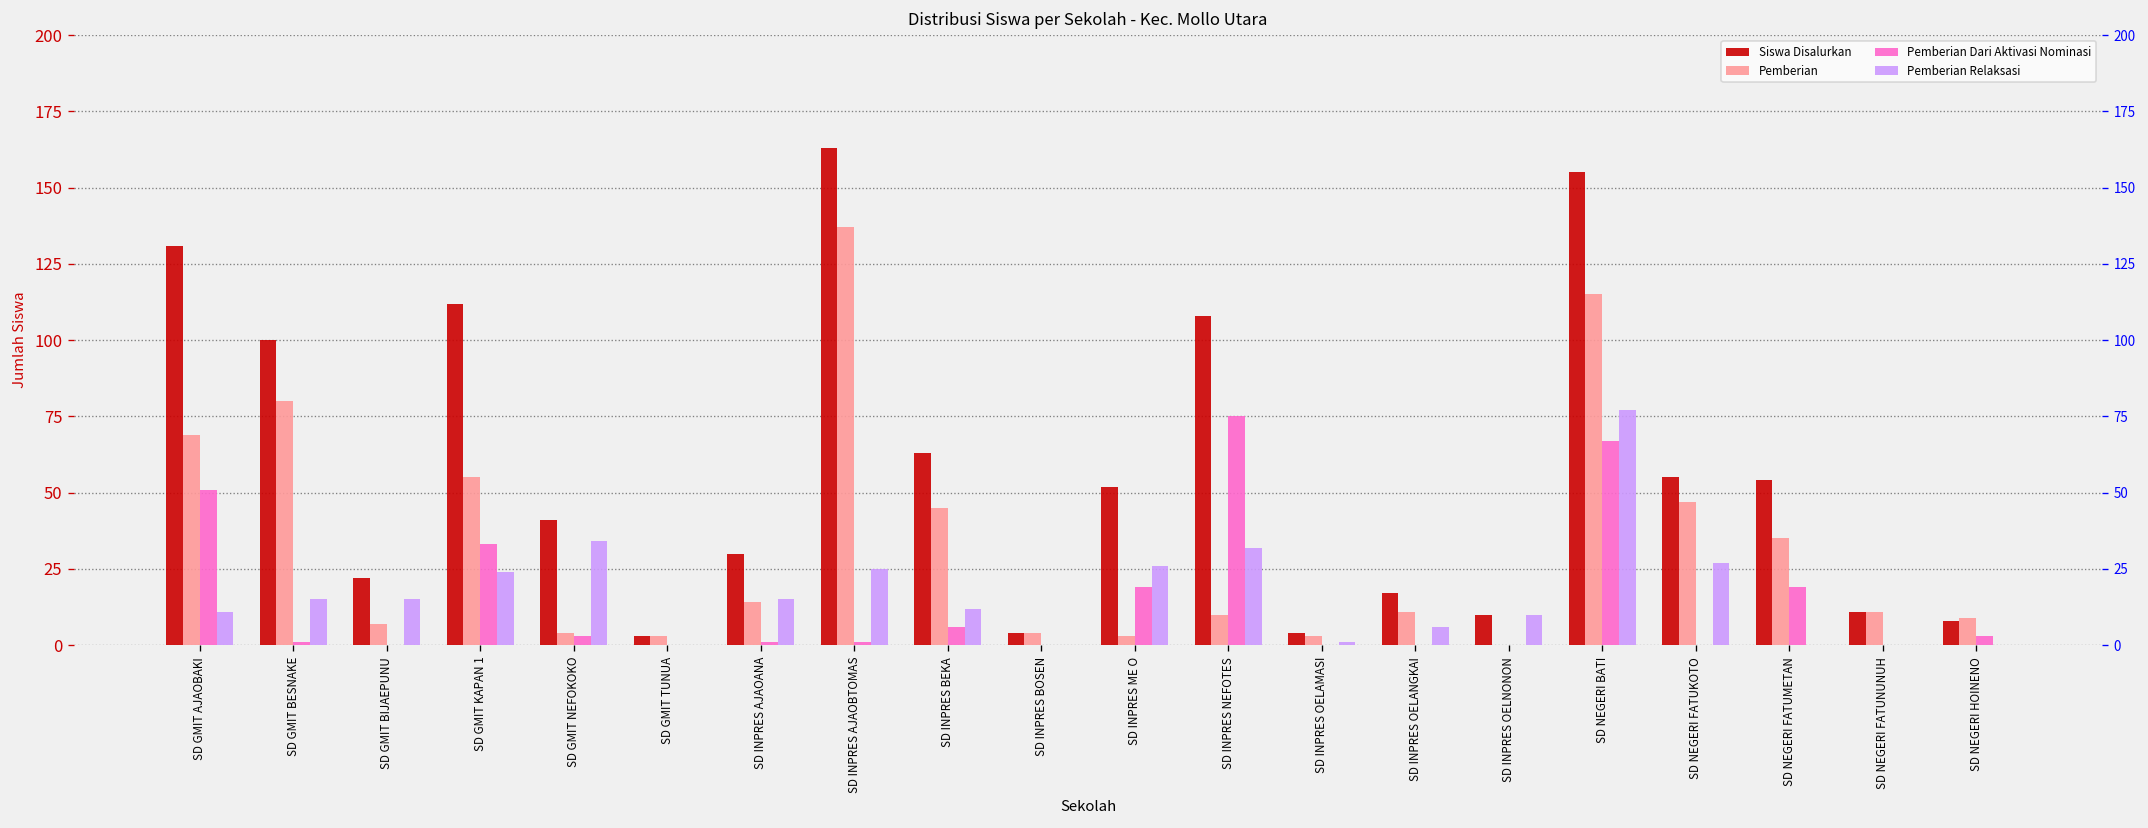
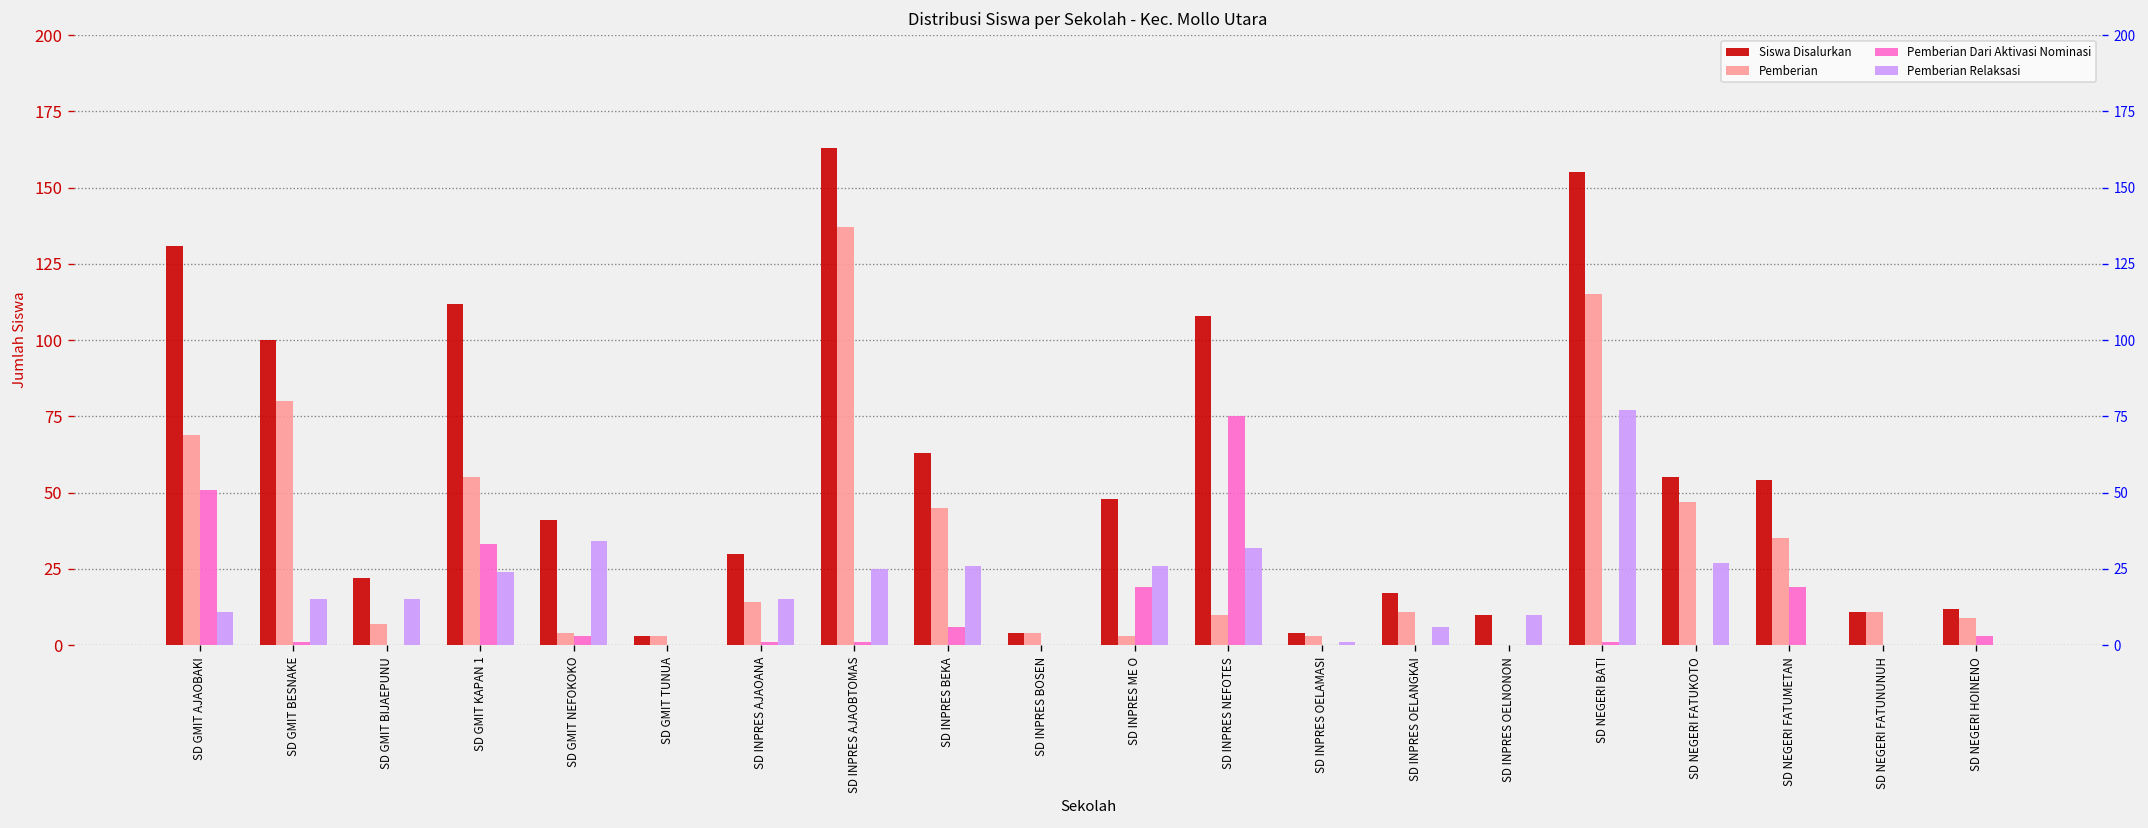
Pemberian Relaksasi, SD INPRES BEKA: 12 -> 26
Siswa Disalurkan, SD INPRES ME O: 52 -> 48
Pemberian Dari Aktivasi Nominasi, SD NEGERI BATI: 67 -> 1
Siswa Disalurkan, SD NEGERI HOINENO: 8 -> 12
